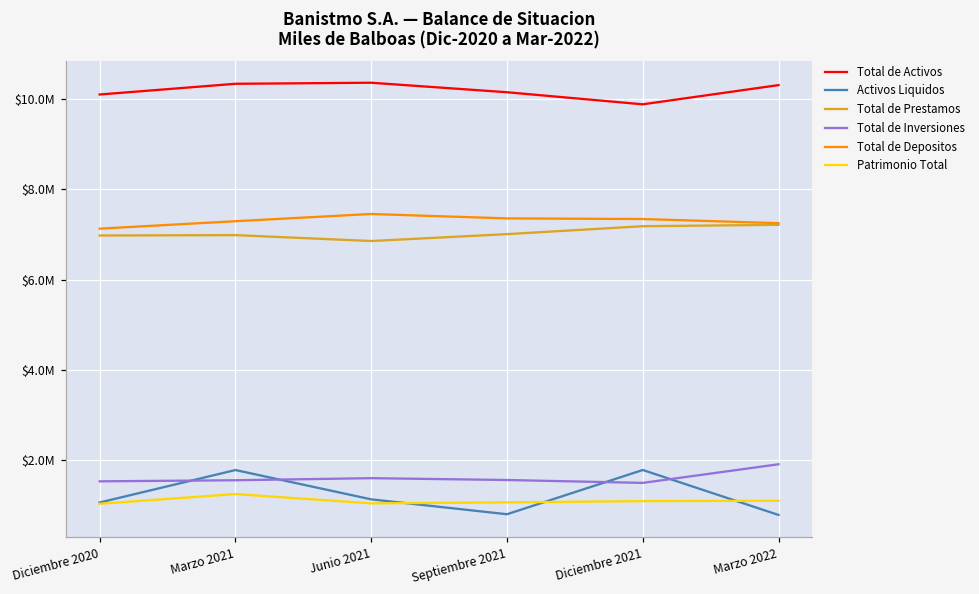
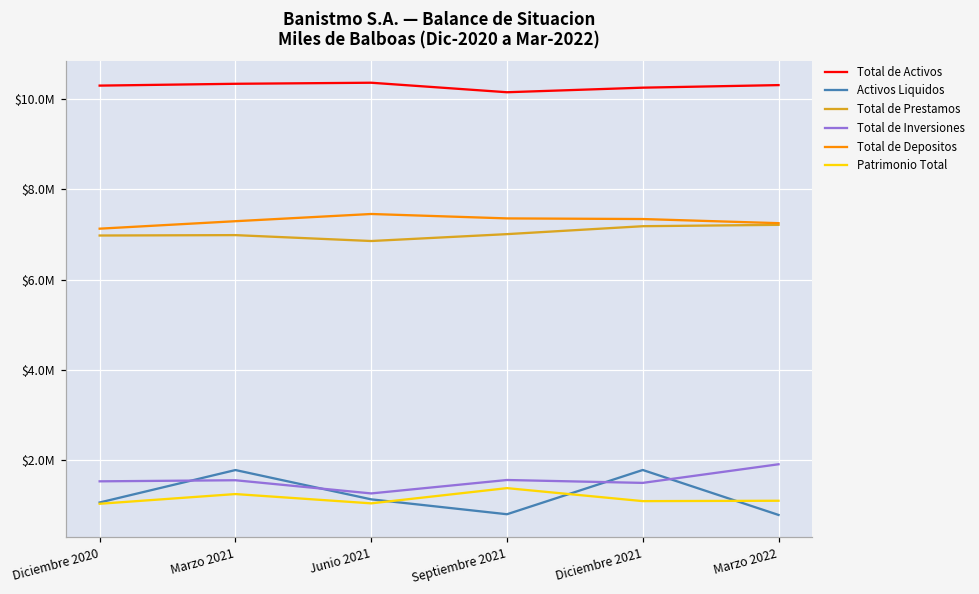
Total de Activos, Diciembre 2020: $10100000 -> $10300000
Total de Inversiones, Junio 2021: $1600000 -> $1300000
Patrimonio Total, Septiembre 2021: $1100000 -> $1400000
Total de Activos, Diciembre 2021: $9900000 -> $10300000
